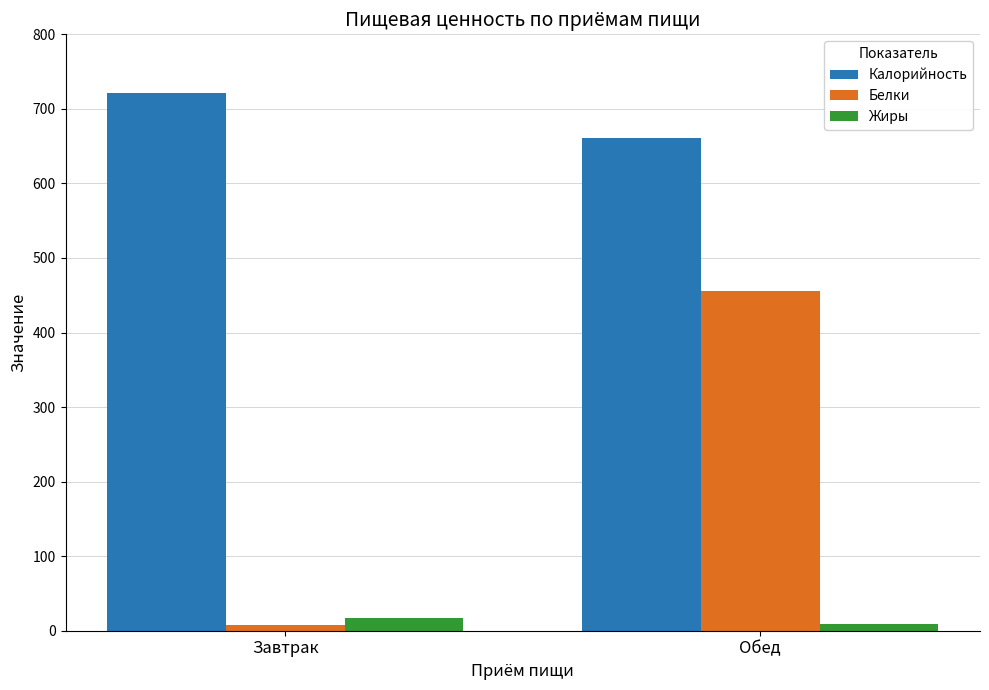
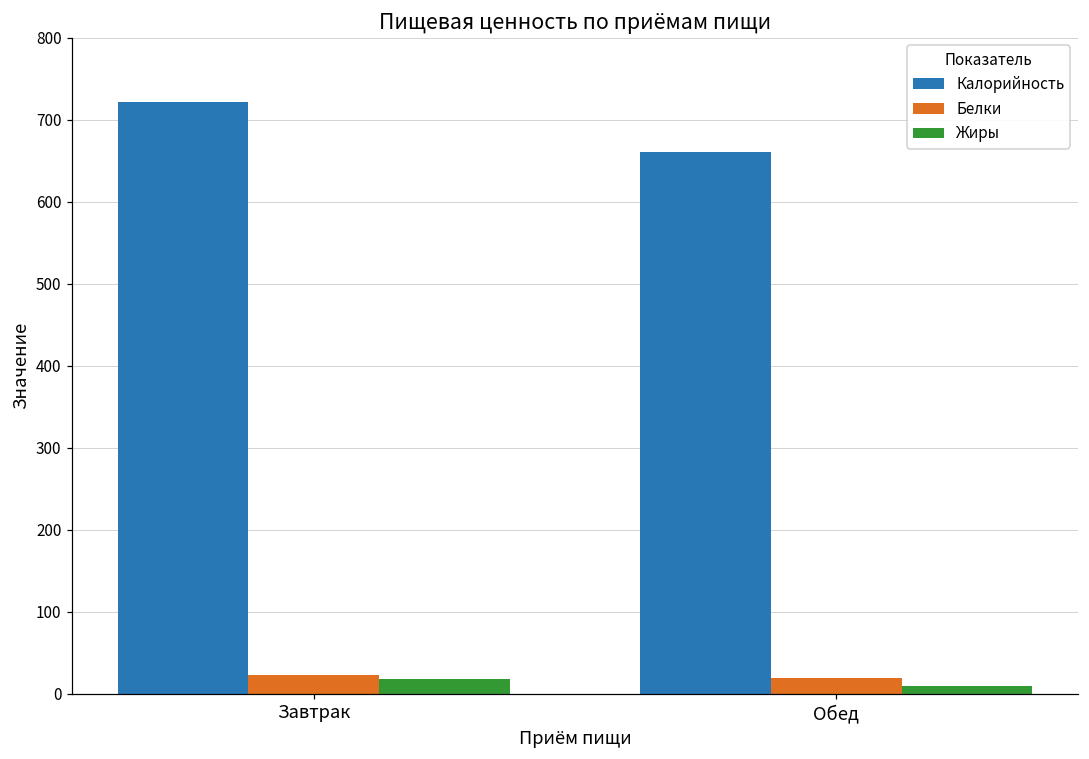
Белки, Завтрак: 10 -> 20
Белки, Обед: 460 -> 20
